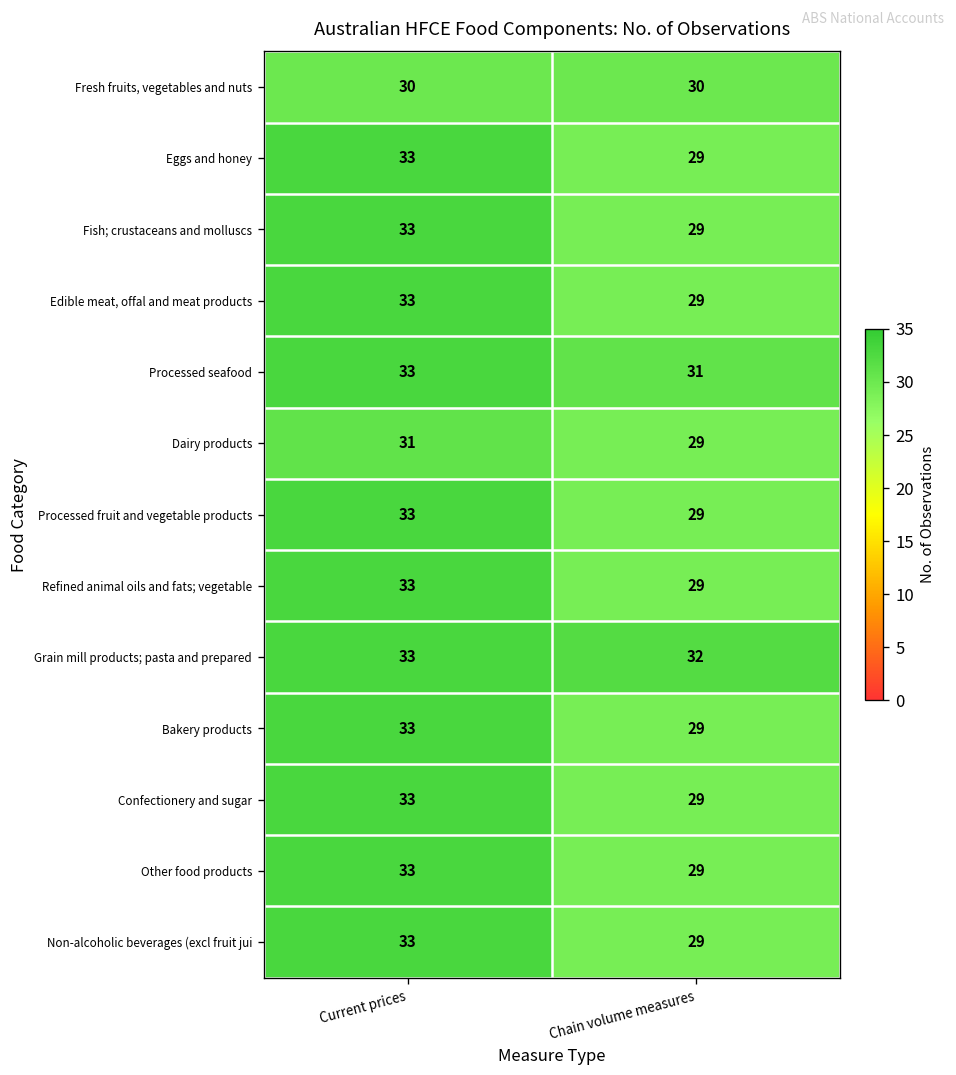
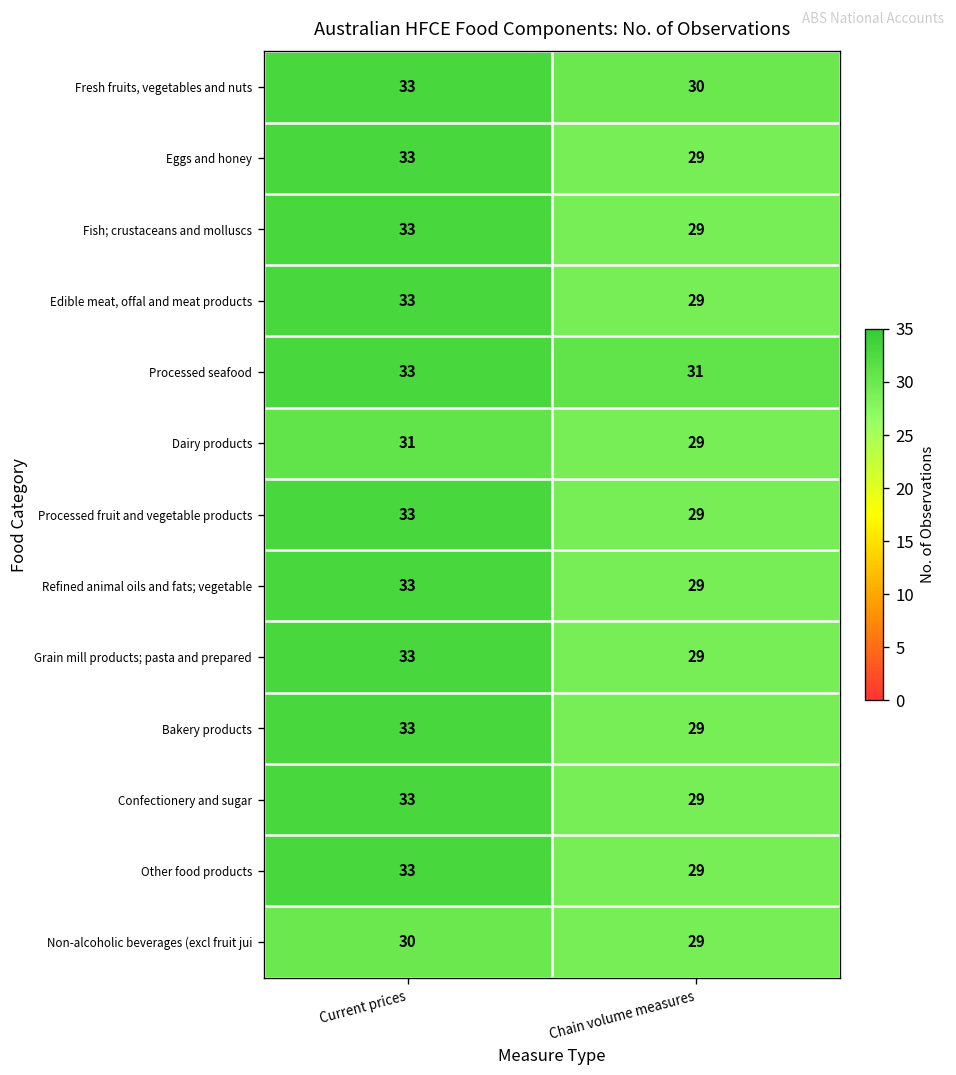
Fresh fruits, vegetables and nuts, Current prices: 30 -> 33
Grain mill products; pasta and prepared, Chain volume measures: 32 -> 29
Non-alcoholic beverages (excl fruit jui, Current prices: 33 -> 30
